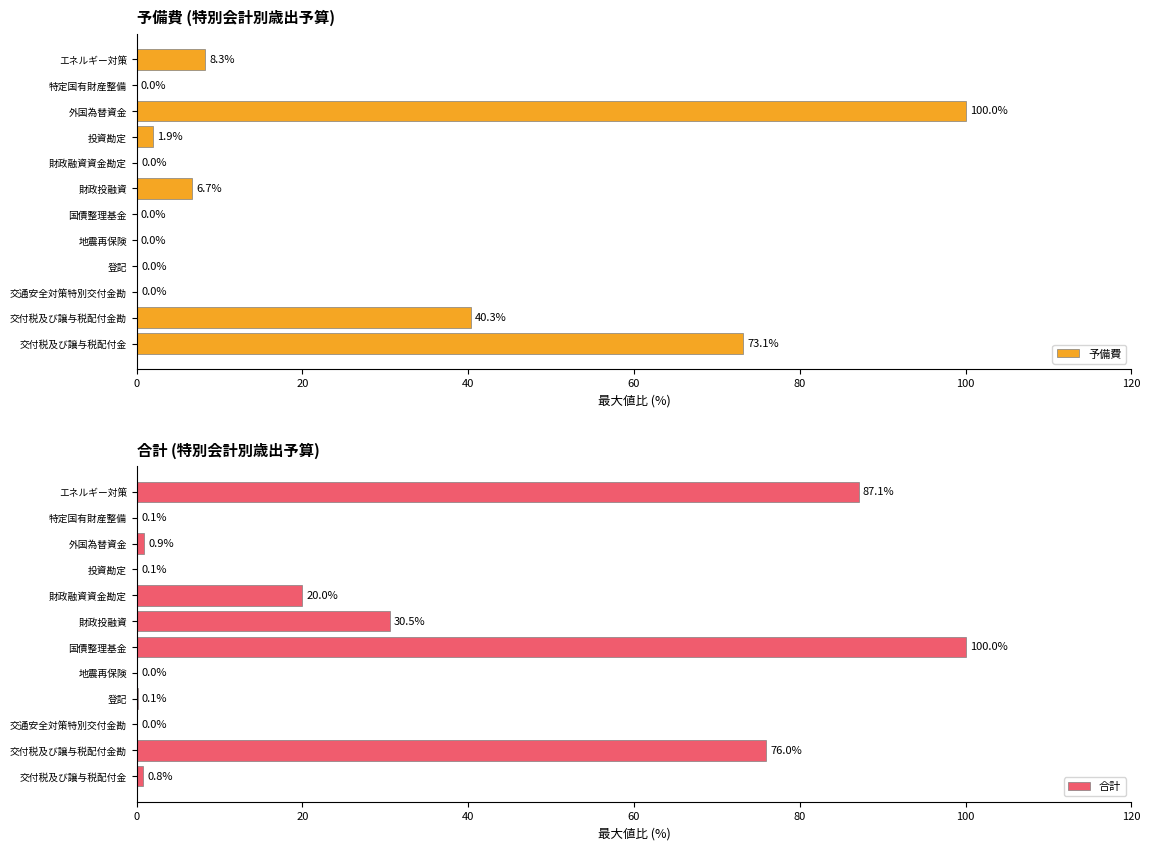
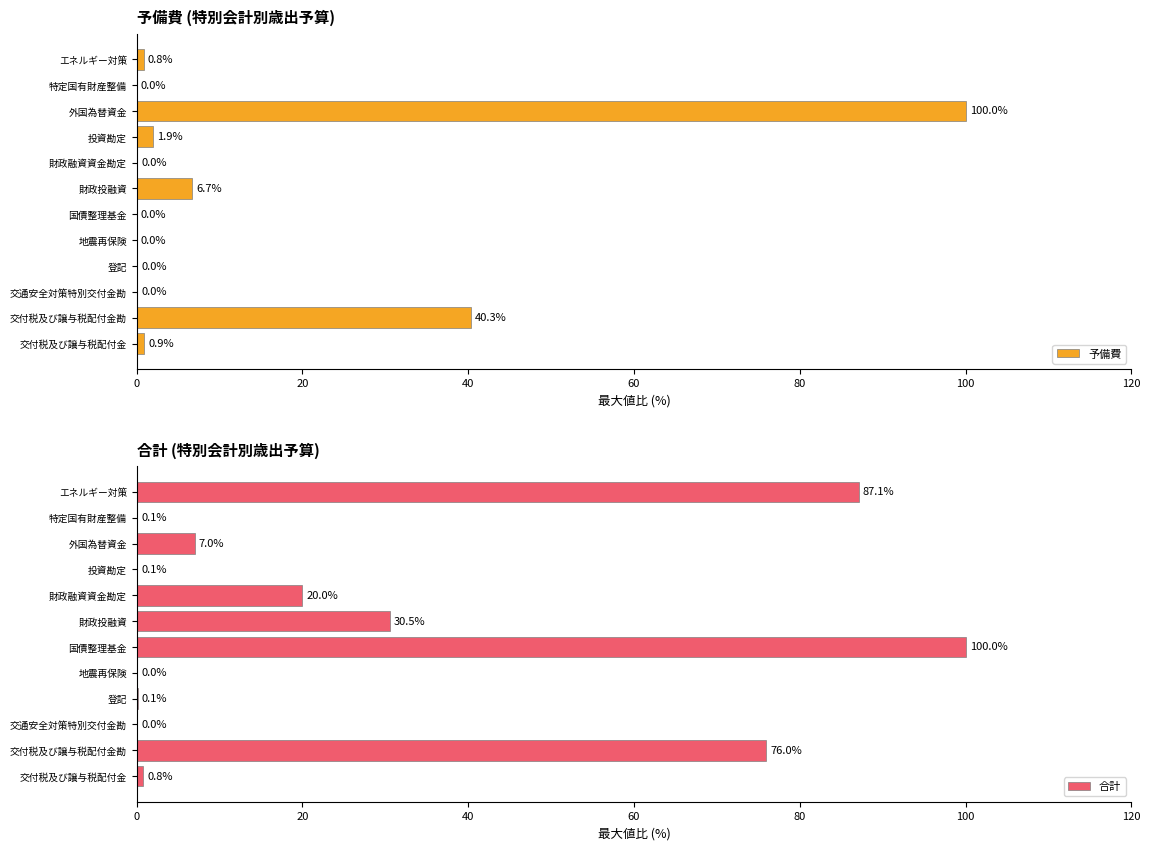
予備費 (特別会計別歳出予算), エネルギー対策: 8.3% -> 0.8%
予備費 (特別会計別歳出予算), 交付税及び譲与税配付金: 73.1% -> 0.9%
合計 (特別会計別歳出予算), 外国為替資金: 0.9% -> 7.0%
